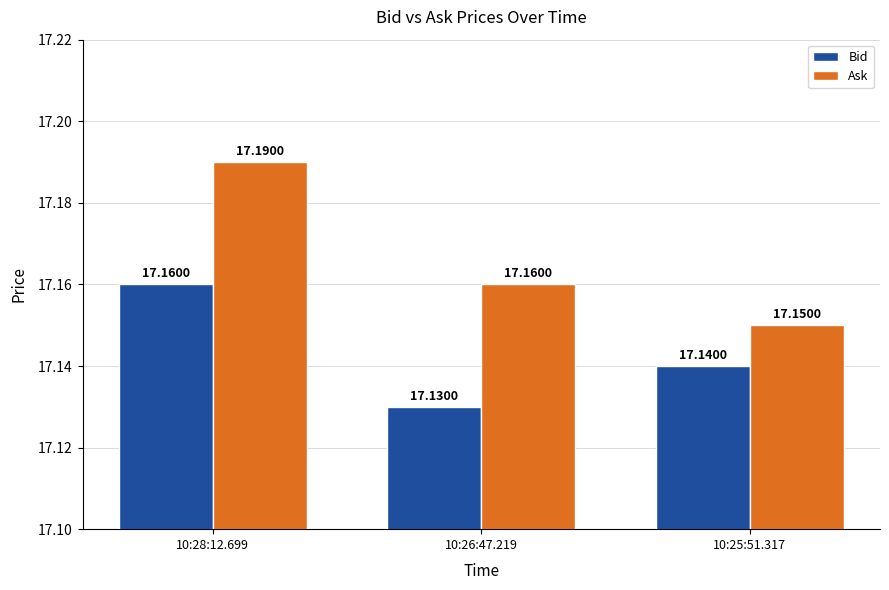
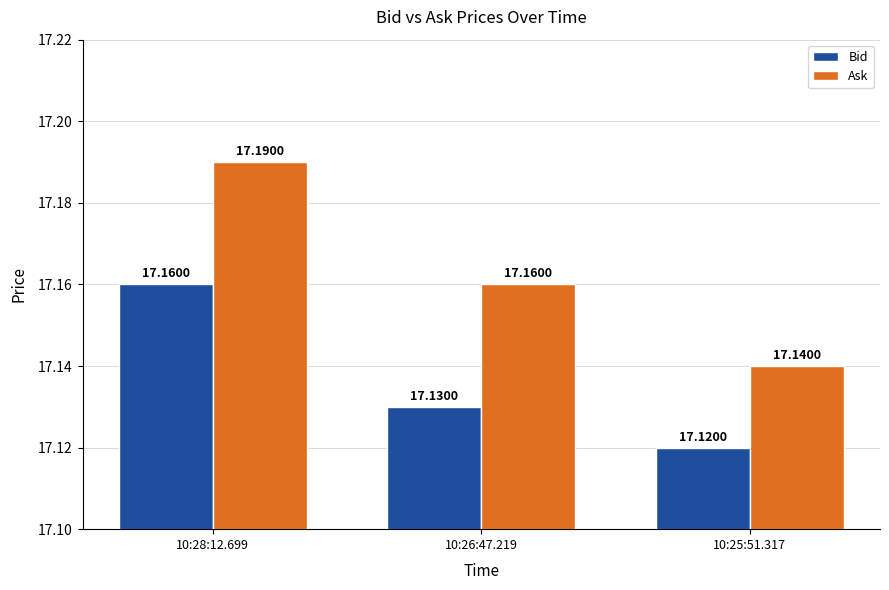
Bid, 10:25:51.317: 17.1400 -> 17.1200
Ask, 10:25:51.317: 17.1500 -> 17.1400
